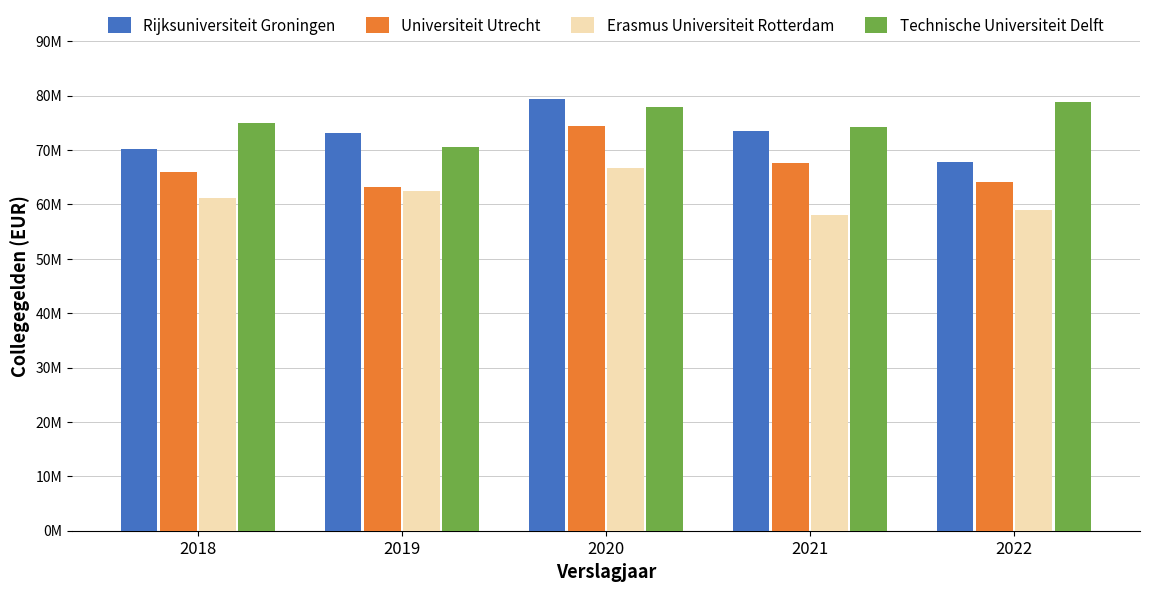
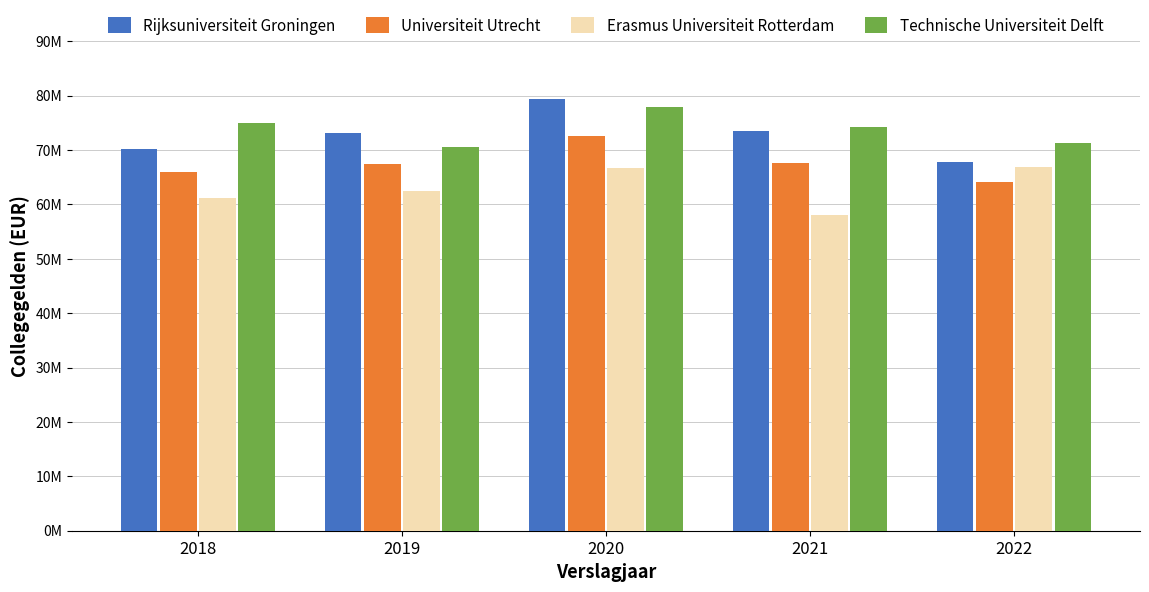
Universiteit Utrecht, 2019: 63000000 -> 67000000
Universiteit Utrecht, 2020: 74000000 -> 73000000
Erasmus Universiteit Rotterdam, 2022: 59000000 -> 67000000
Technische Universiteit Delft, 2022: 79000000 -> 71000000
